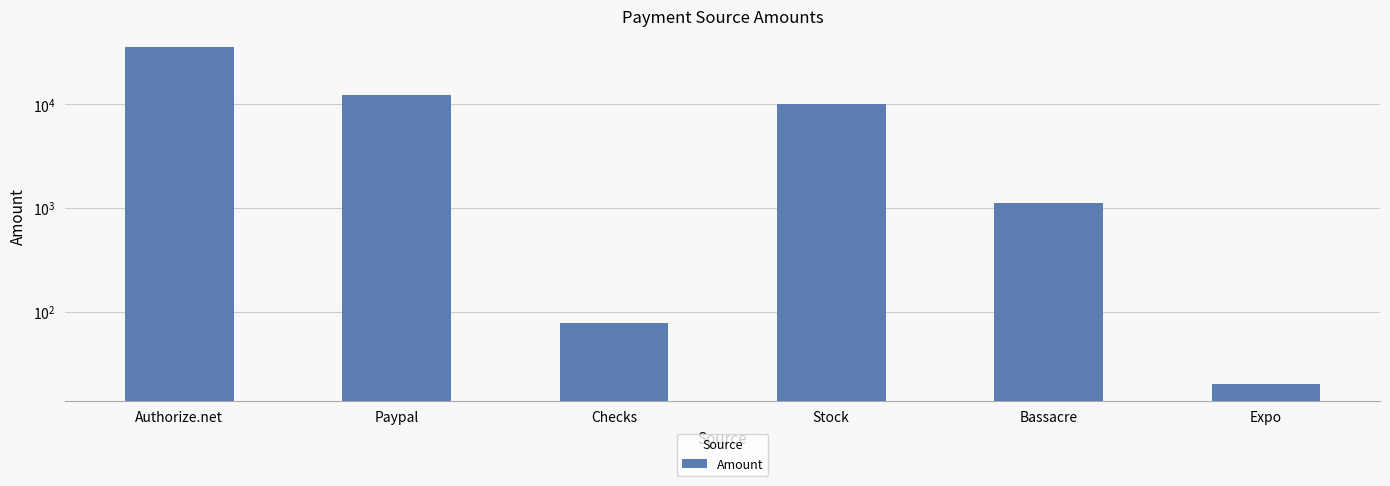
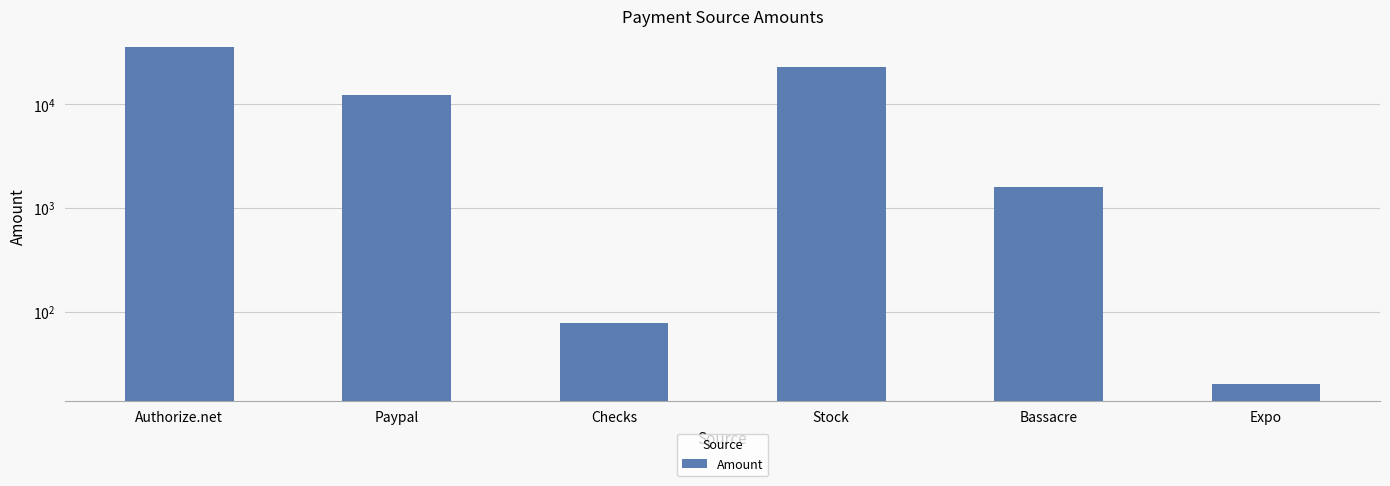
Stock: 10000 -> 23000
Bassacre: 1100 -> 1600
